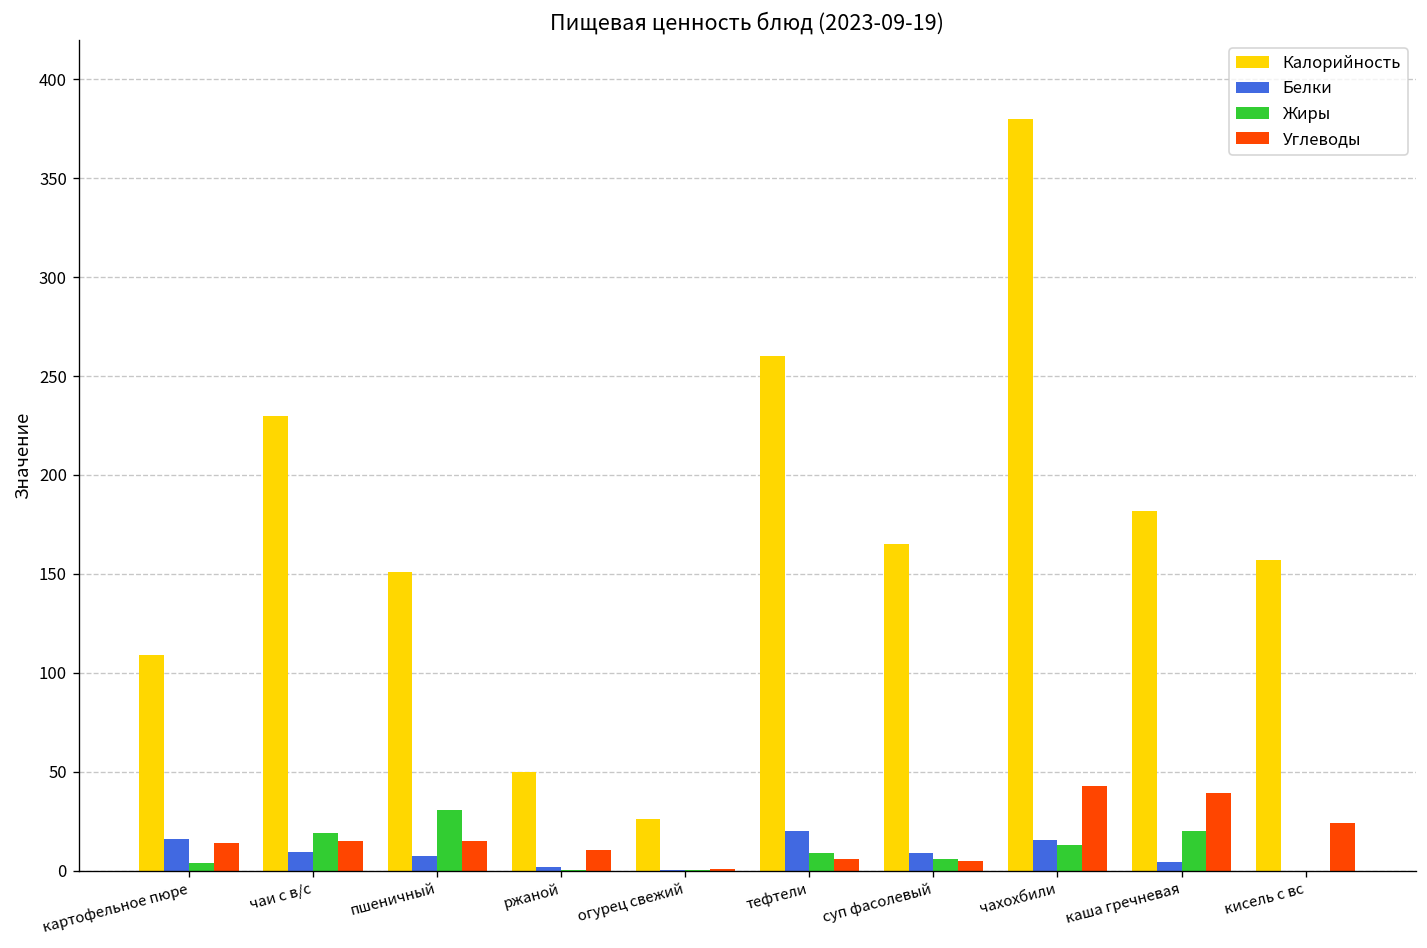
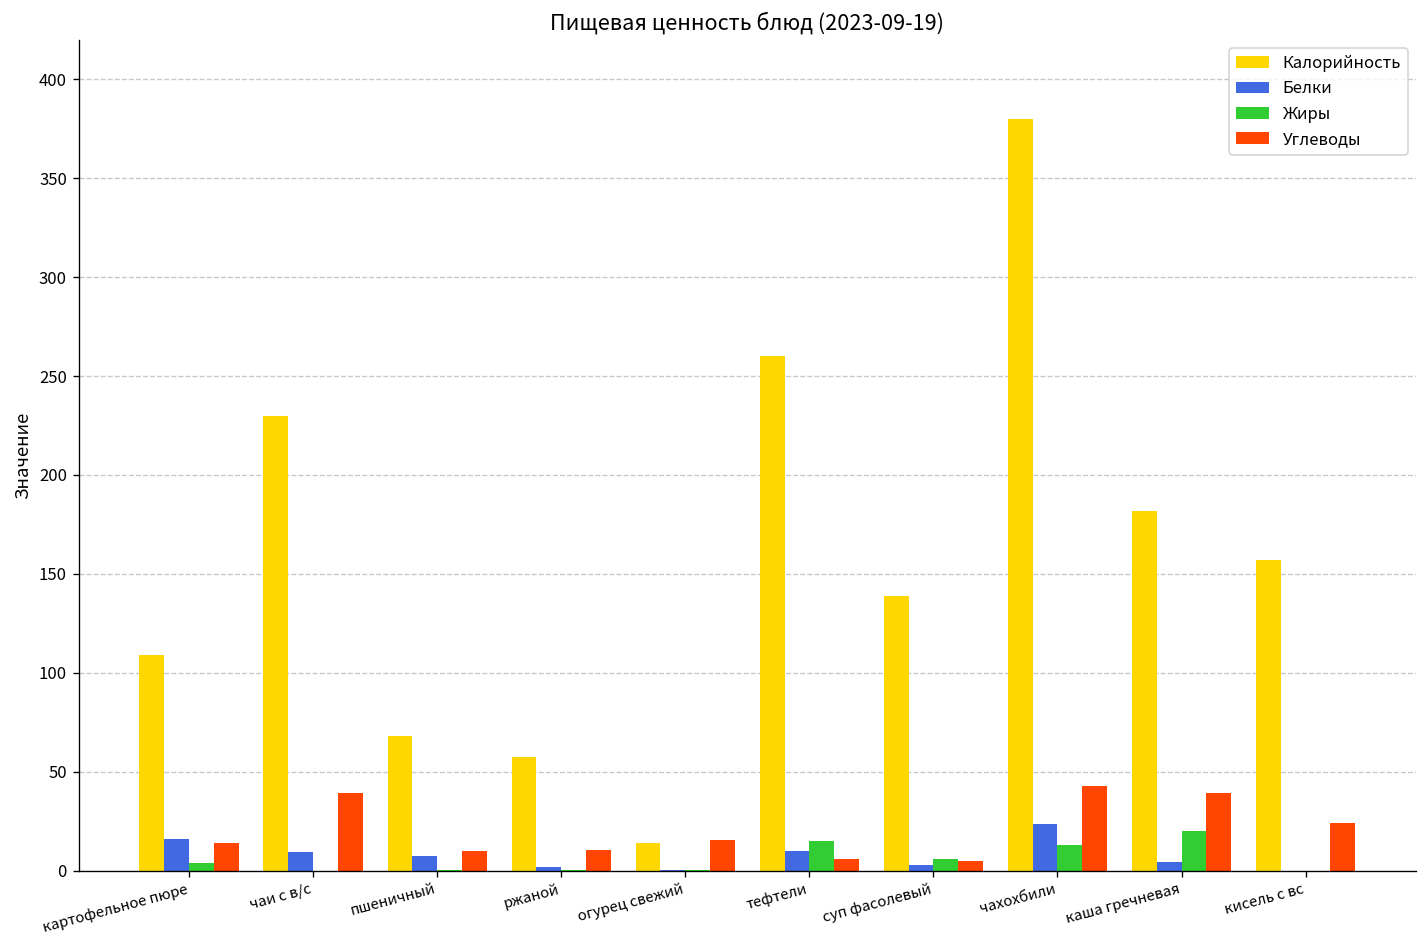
Жиры, чаи с в/с: 19 -> 0
Углеводы, чаи с в/с: 15 -> 39
Калорийность, пшеничный: 151 -> 68
Жиры, пшеничный: 31 -> 0
Углеводы, пшеничный: 15 -> 10
Калорийность, ржаной: 50 -> 57
Калорийность, огурец свежий: 26 -> 14
Углеводы, огурец свежий: 1 -> 16
Белки, тефтели: 20 -> 10
Жиры, тефтели: 9 -> 15
Калорийность, суп фасолевый: 165 -> 139
Белки, суп фасолевый: 9 -> 3
Белки, чахохбили: 16 -> 24
